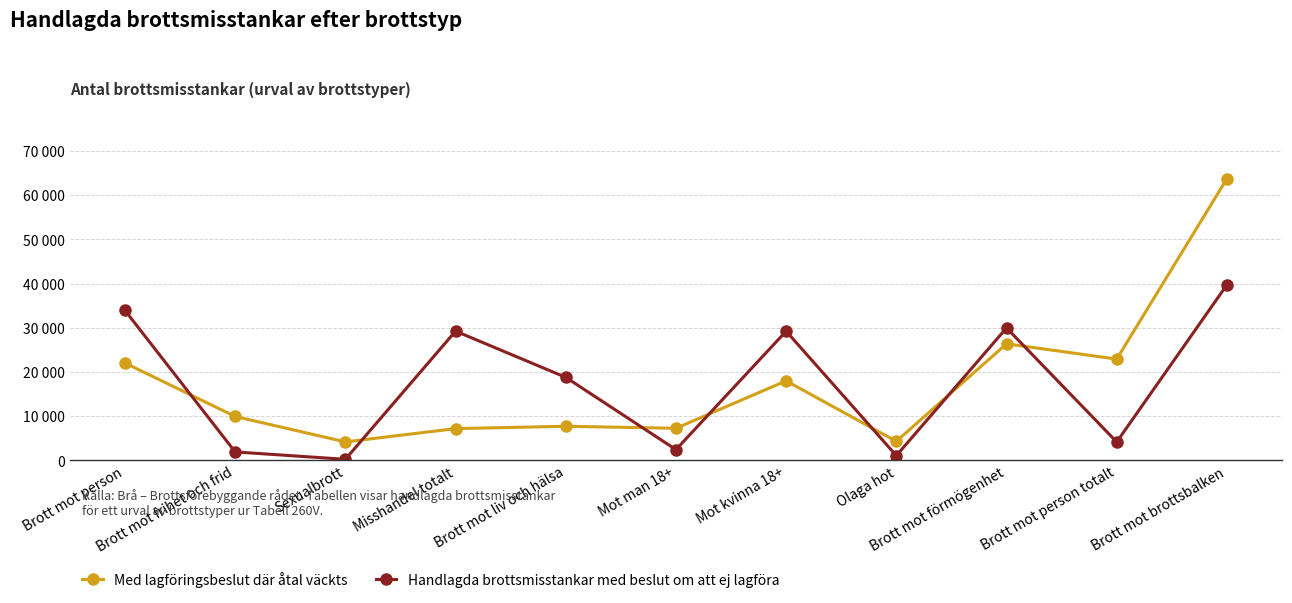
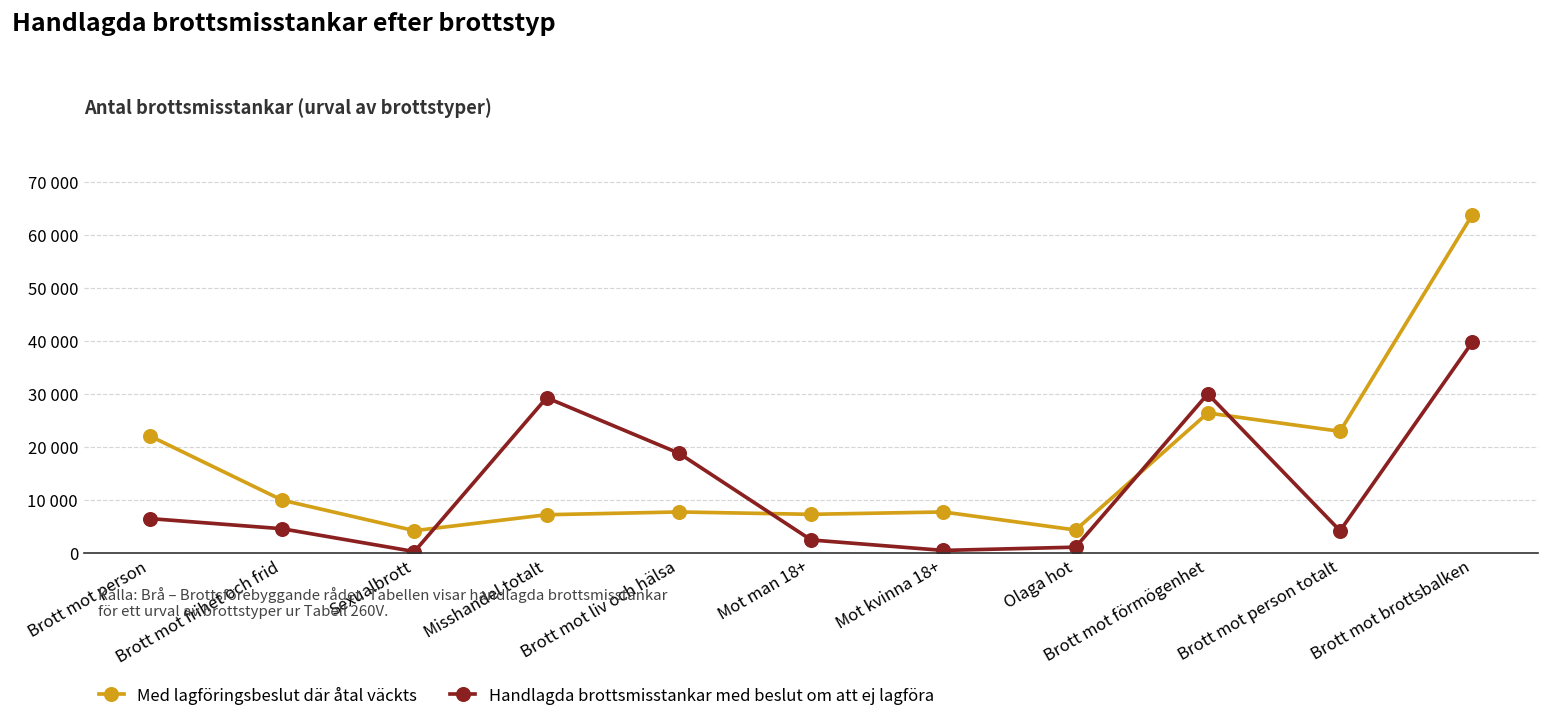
Handlagda brottsmisstankar med beslut om att ej lagföra, Brott mot person: 34000 -> 6000
Handlagda brottsmisstankar med beslut om att ej lagföra, Brott mot frihet och frid: 2000 -> 5000
Med lagföringsbeslut där åtal väckts, Mot kvinna 18+: 18000 -> 8000
Handlagda brottsmisstankar med beslut om att ej lagföra, Mot kvinna 18+: 29000 -> 0
